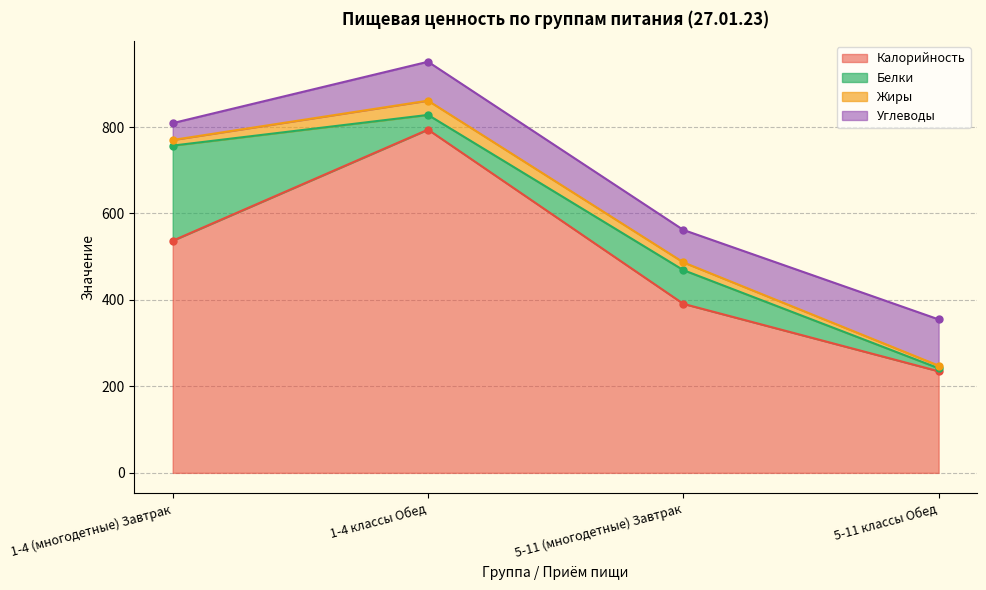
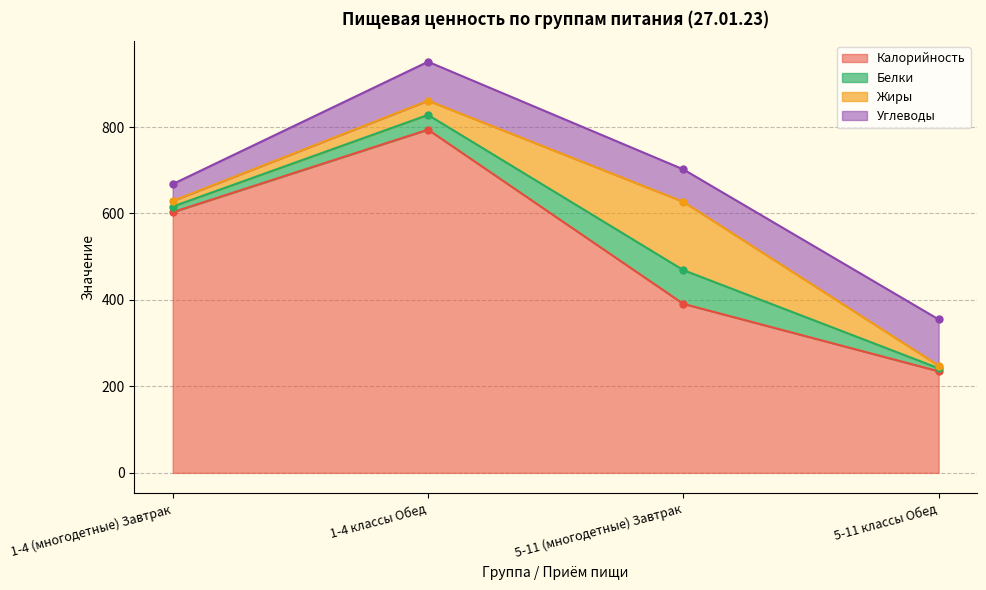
Калорийность, 1-4 (многодетные) Завтрак: 540 -> 600
Белки, 1-4 (многодетные) Завтрак: 220 -> 10
Жиры, 5-11 (многодетные) Завтрак: 20 -> 160
